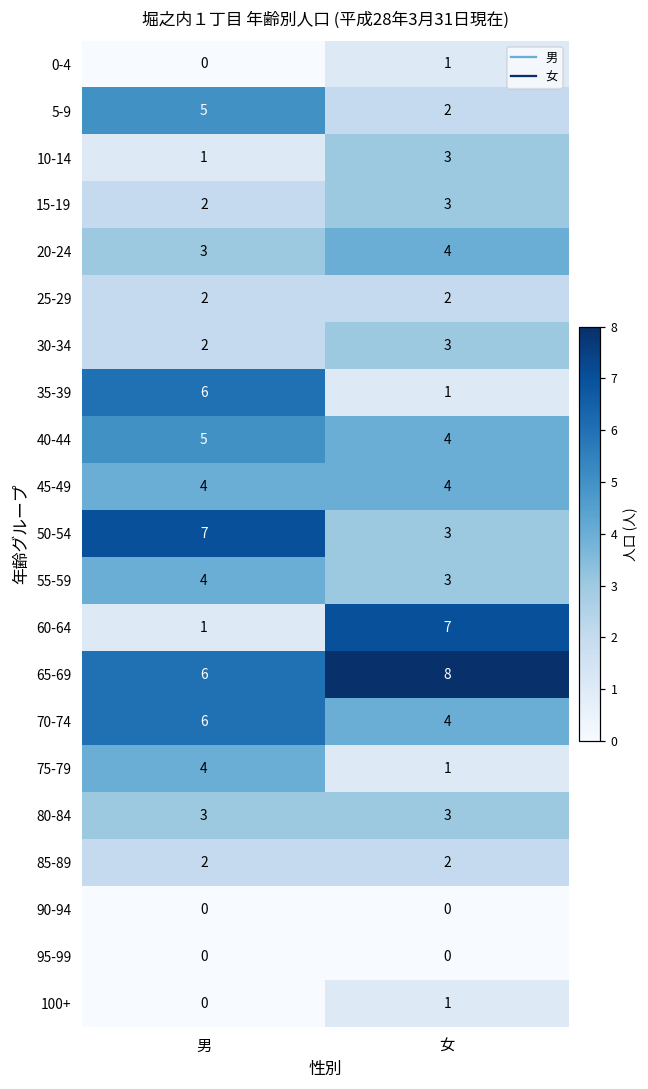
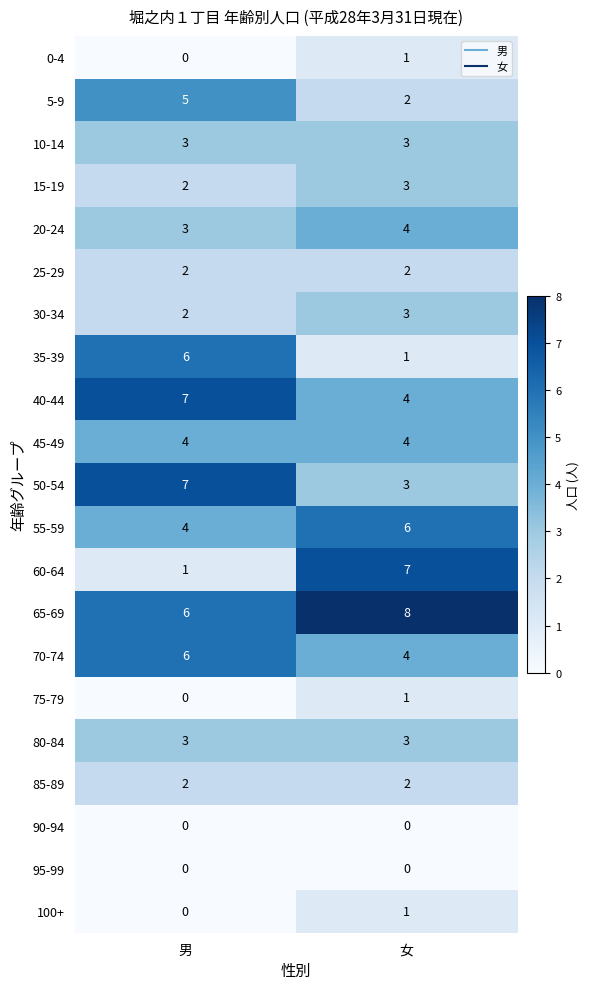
10-14, 男: 1 -> 3
40-44, 男: 5 -> 7
55-59, 女: 3 -> 6
75-79, 男: 4 -> 0
